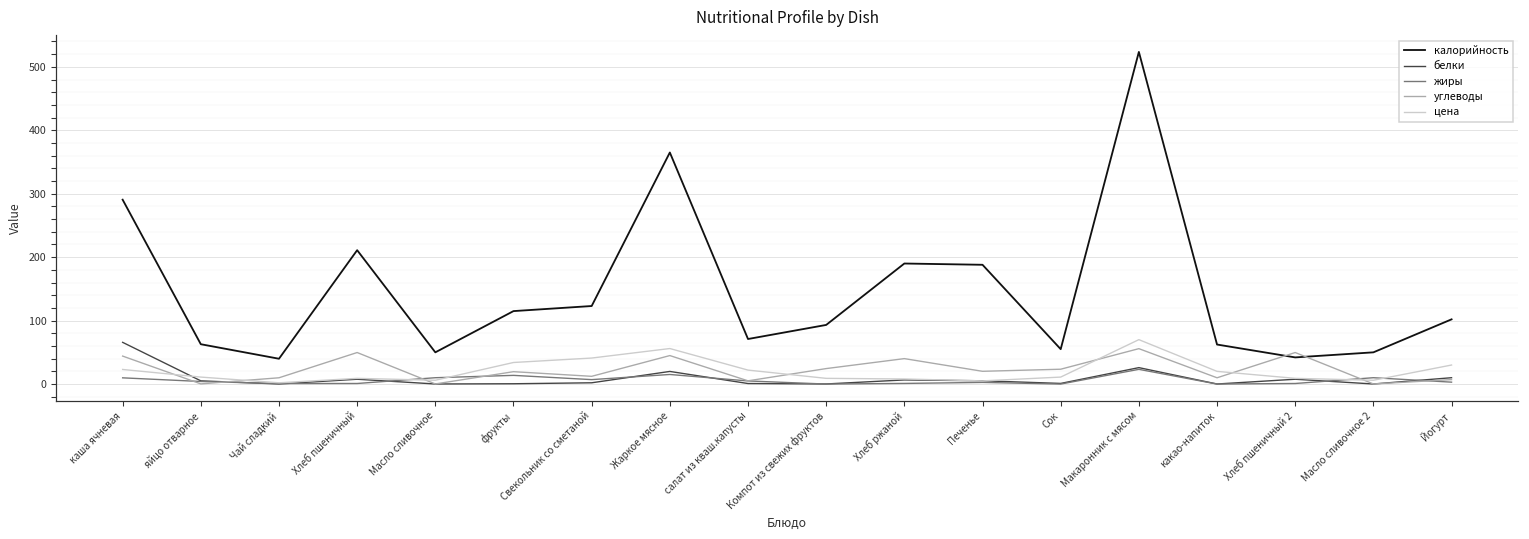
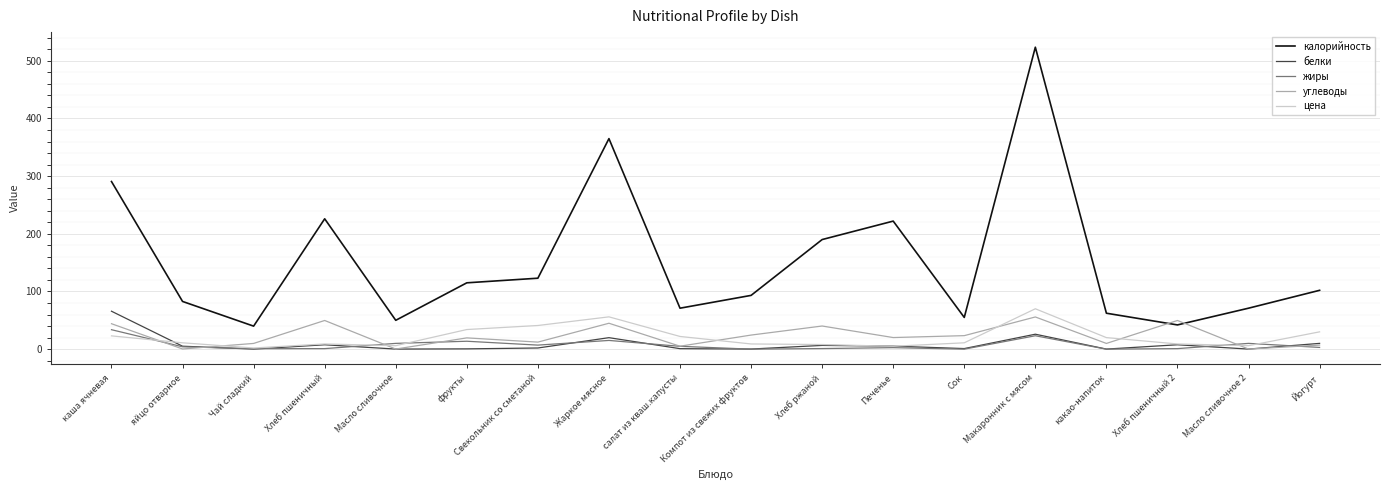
жиры, каша ячневая: 10 -> 30
калорийность, яйцо отварное: 60 -> 80
калорийность, Хлеб пшеничный: 210 -> 230
калорийность, Печенье: 190 -> 220
калорийность, Масло сливочное 2: 50 -> 70
